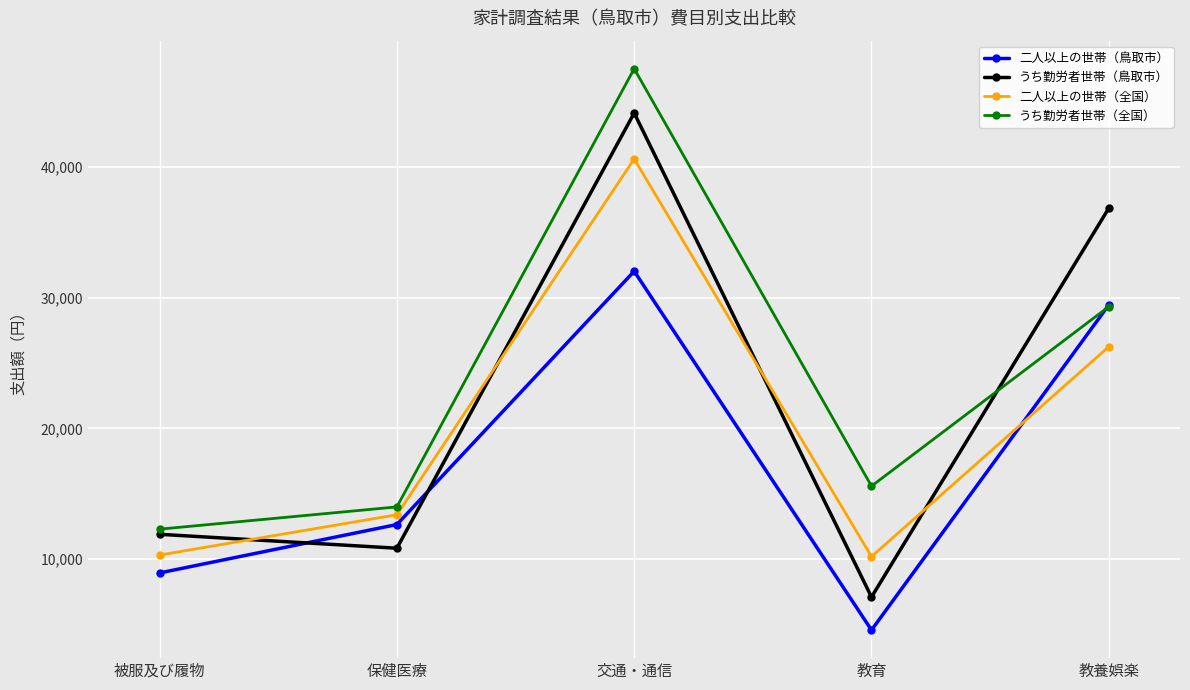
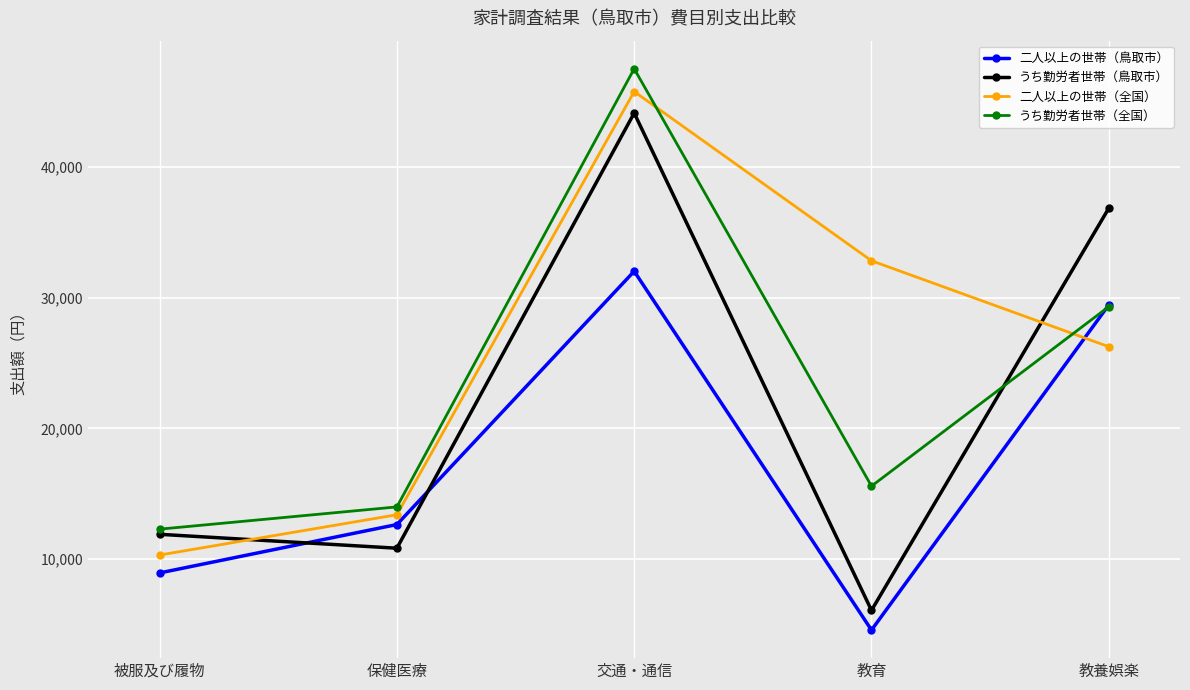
二人以上の世帯（全国）, 交通・通信: 40,600 -> 45,800
うち勤労者世帯（鳥取市）, 教育: 7,100 -> 6,100
二人以上の世帯（全国）, 教育: 10,200 -> 32,800
